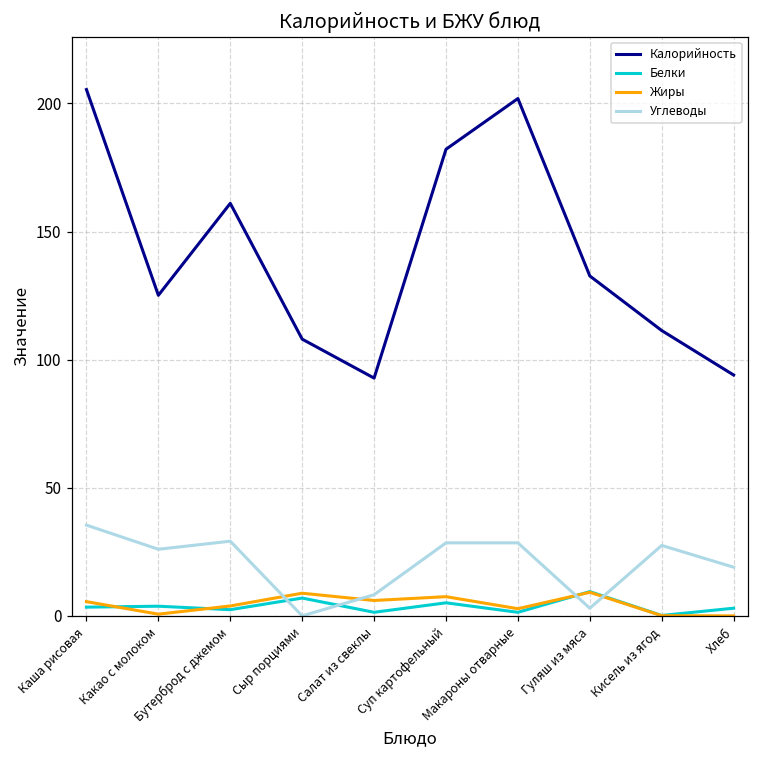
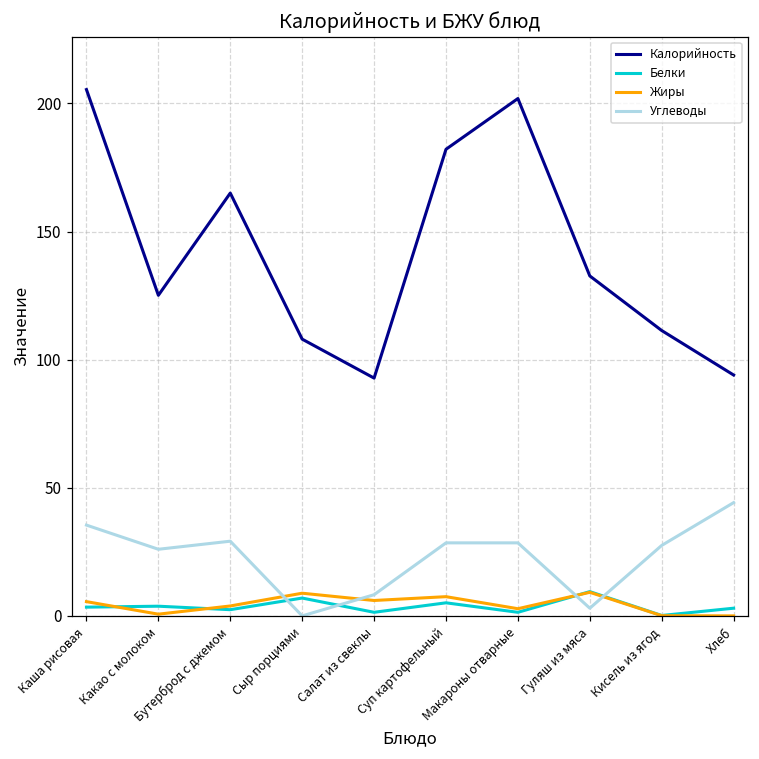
Калорийность, Бутерброд с джемом: 161 -> 165
Углеводы, Хлеб: 19 -> 44
